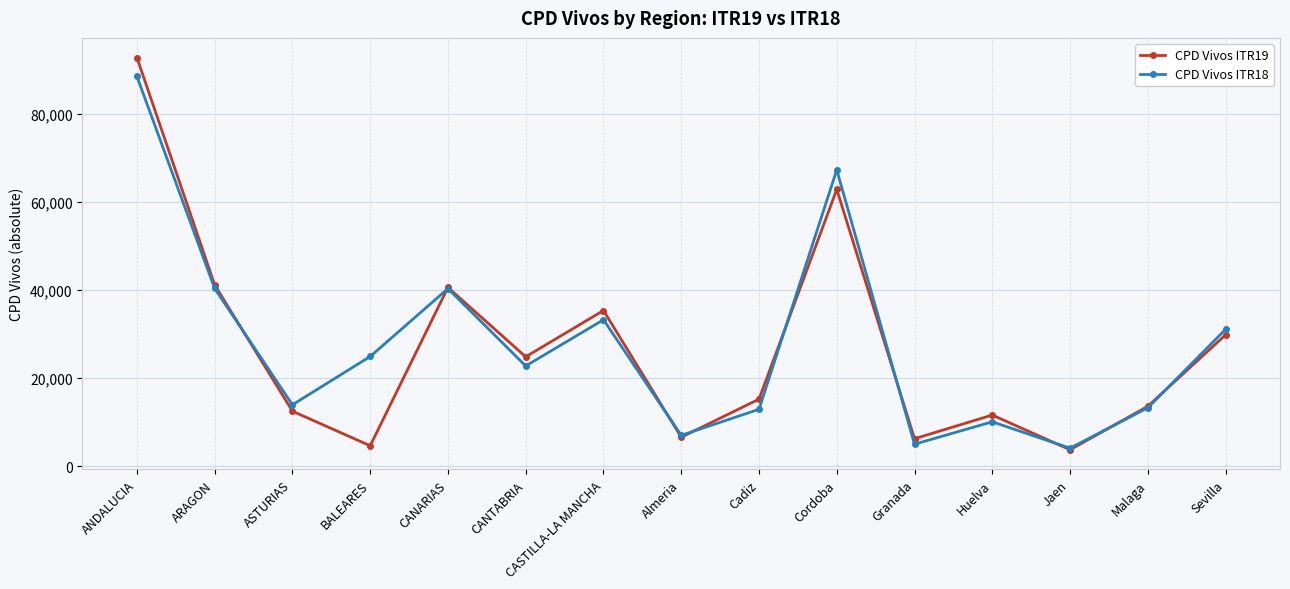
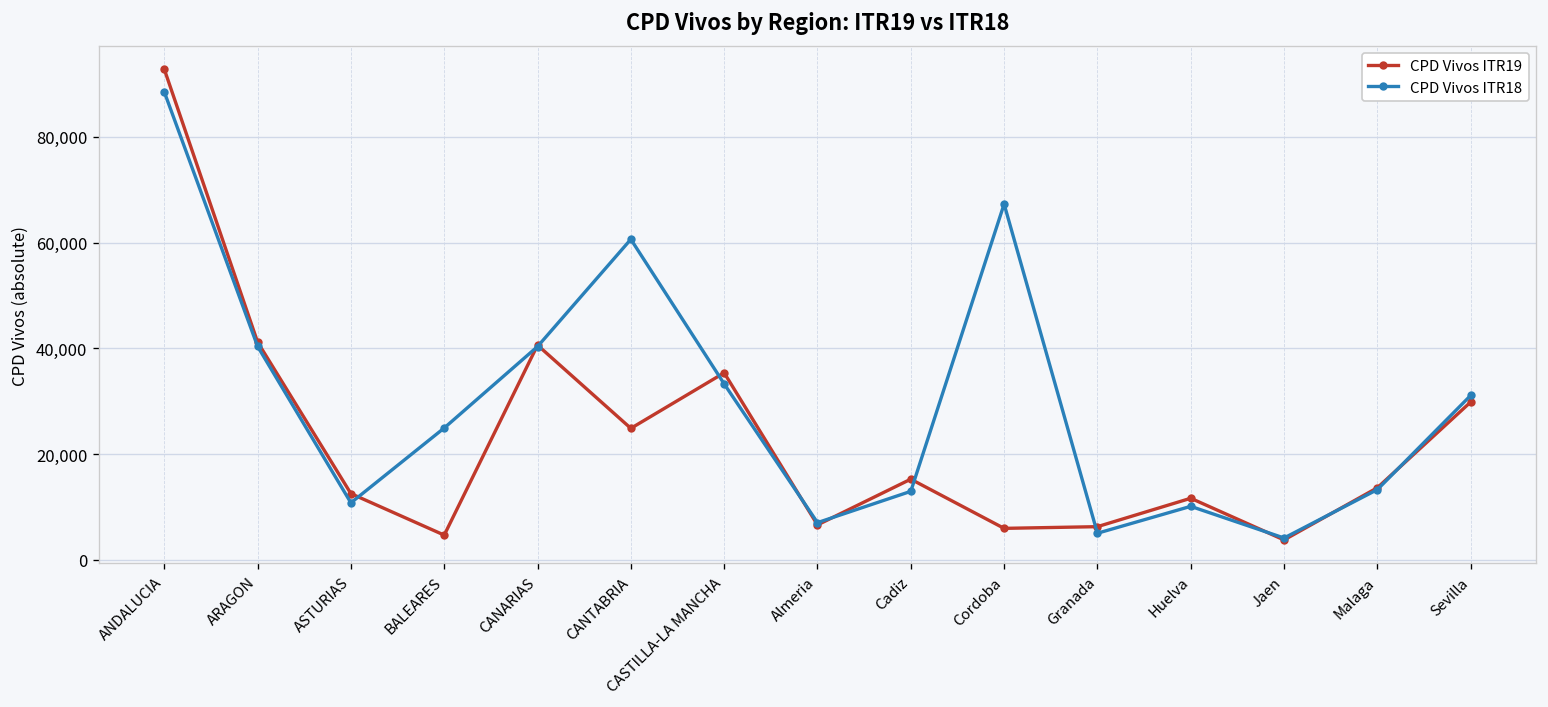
CPD Vivos ITR18, ASTURIAS: 14,000 -> 11,000
CPD Vivos ITR18, CANTABRIA: 23,000 -> 61,000
CPD Vivos ITR19, Cordoba: 63,000 -> 6,000
